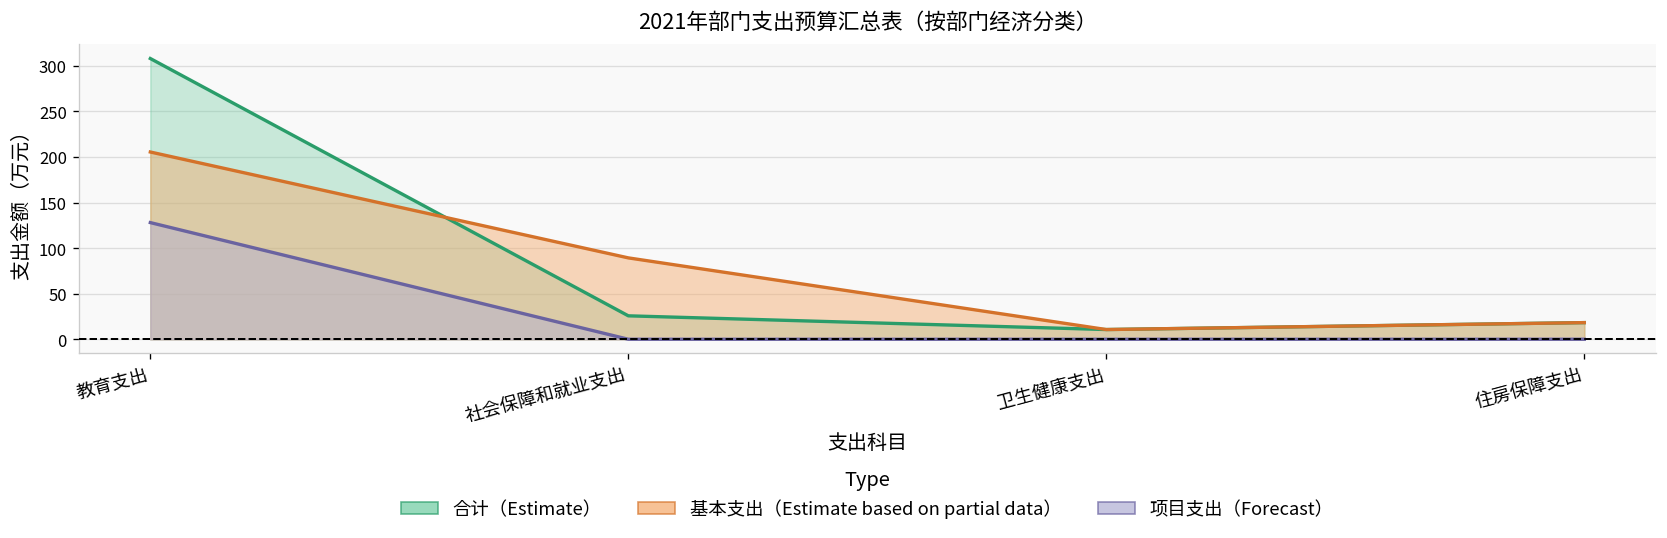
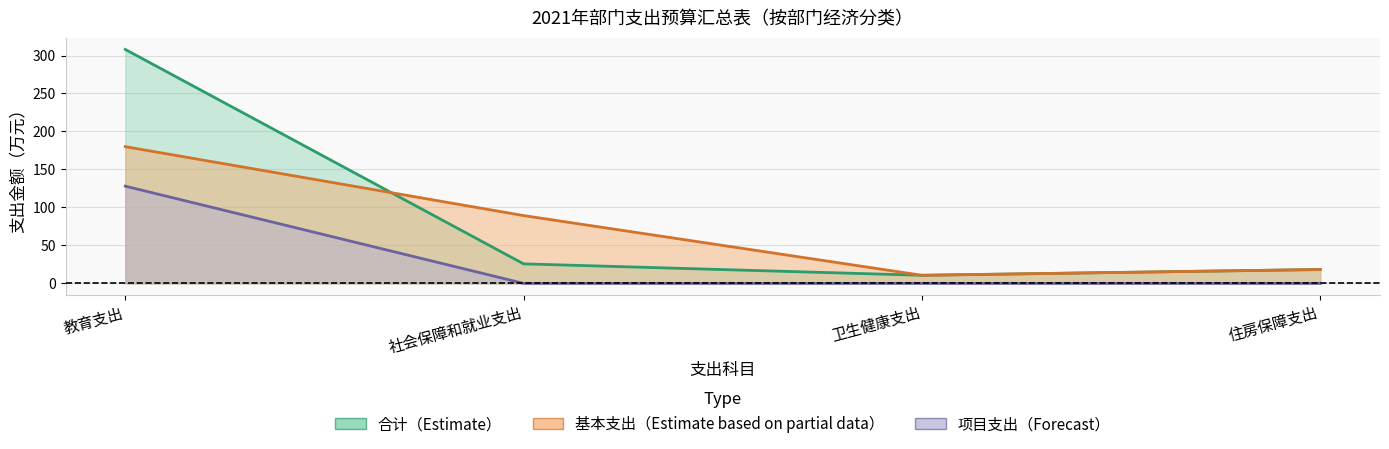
基本支出（Estimate based on partial data）, 教育支出: 210 -> 180
